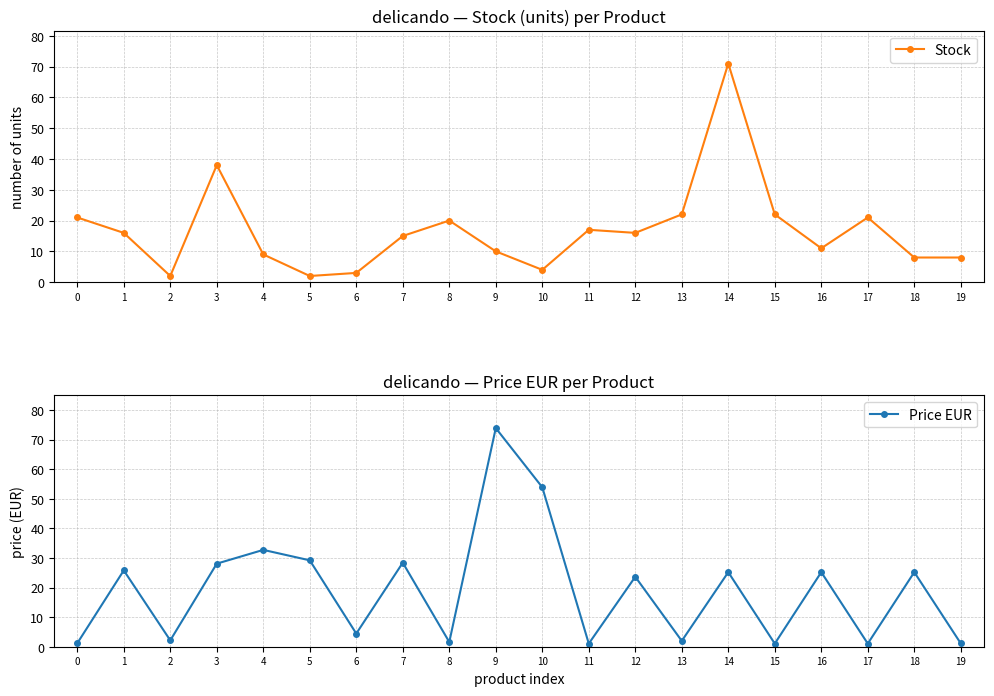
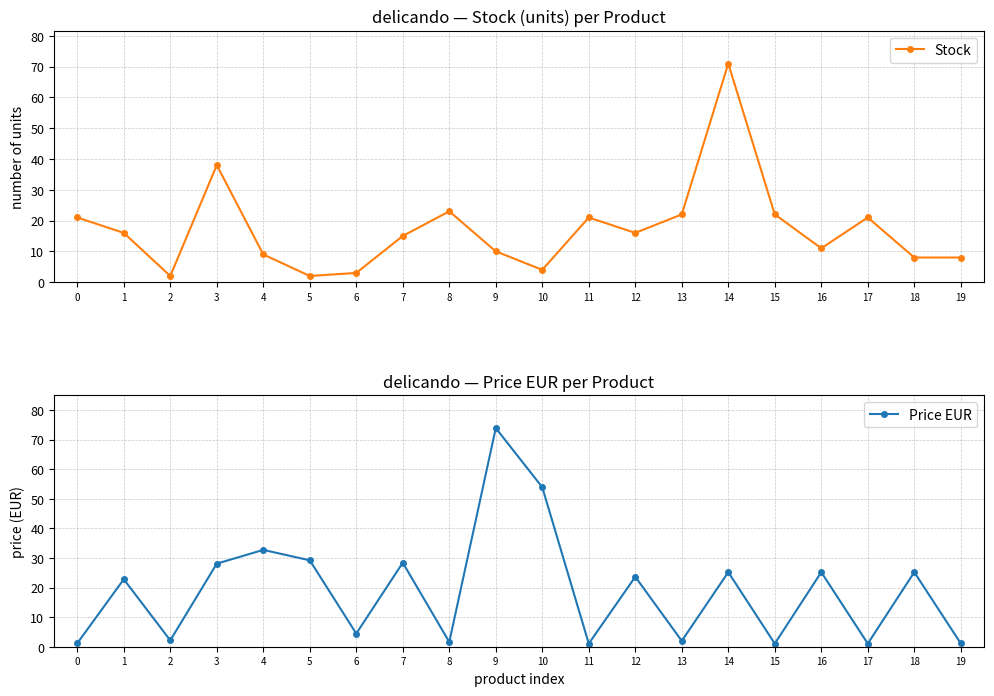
delicando — Stock (units) per Product, 8: 20 -> 23
delicando — Stock (units) per Product, 11: 17 -> 21
delicando — Price EUR per Product, 1: 26 -> 23
